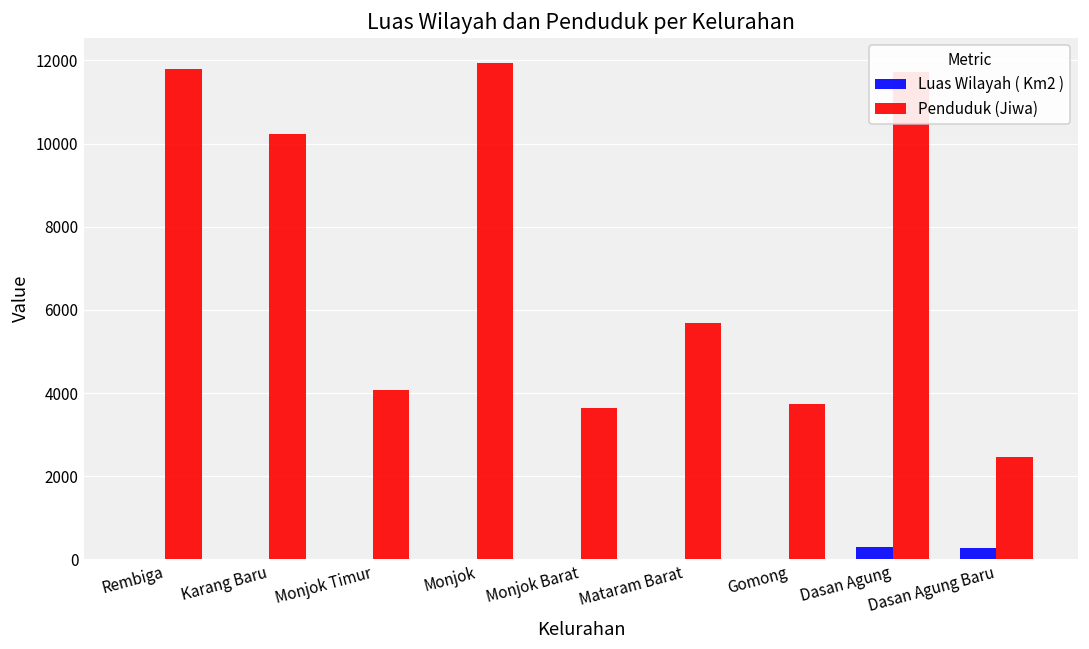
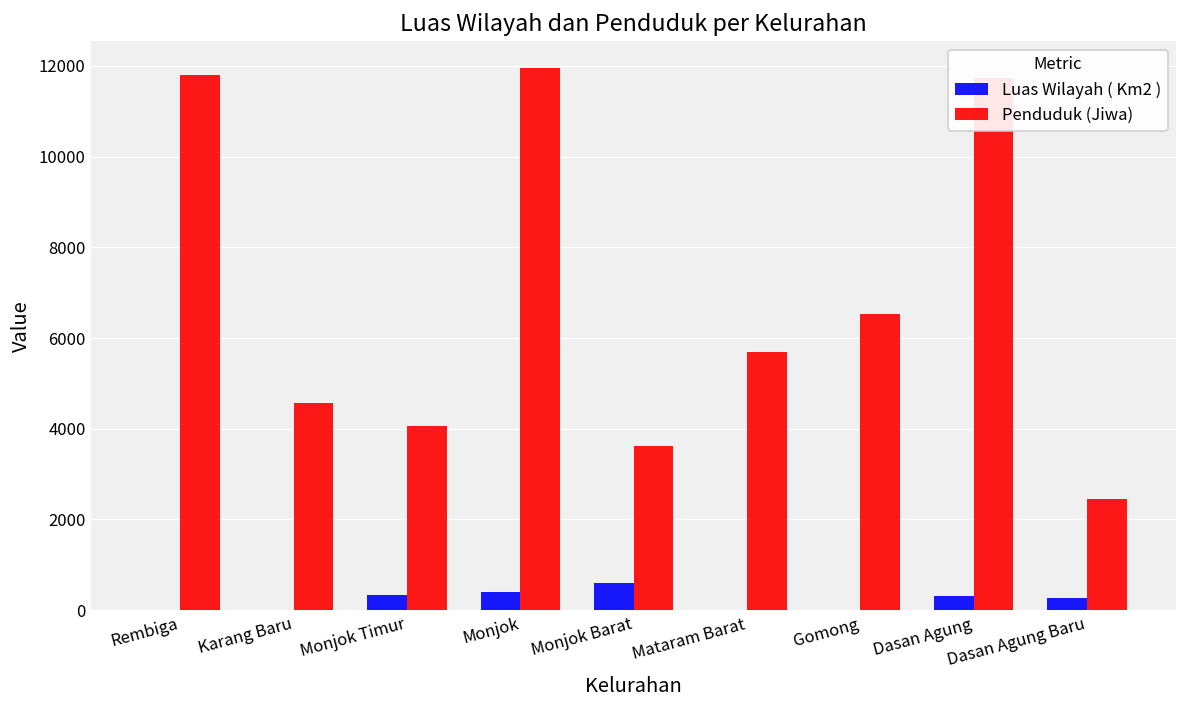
Penduduk (Jiwa), Karang Baru: 10200 -> 4600
Luas Wilayah ( Km2 ), Monjok Timur: 0 -> 300
Luas Wilayah ( Km2 ), Monjok: 0 -> 400
Luas Wilayah ( Km2 ), Monjok Barat: 0 -> 600
Penduduk (Jiwa), Gomong: 3700 -> 6500
